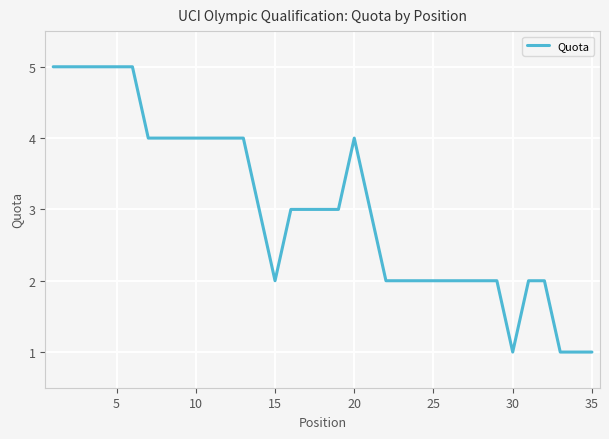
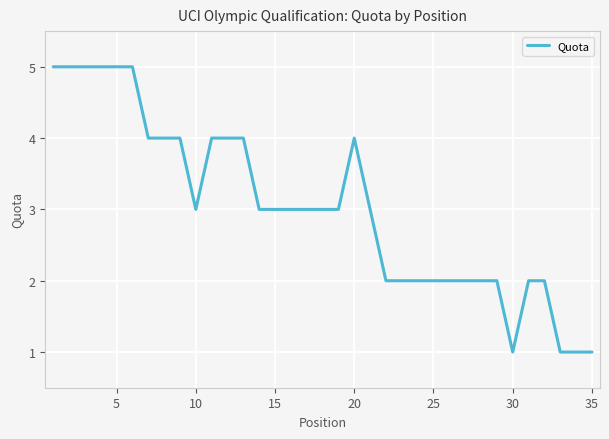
10: 4 -> 3
15: 2 -> 3
